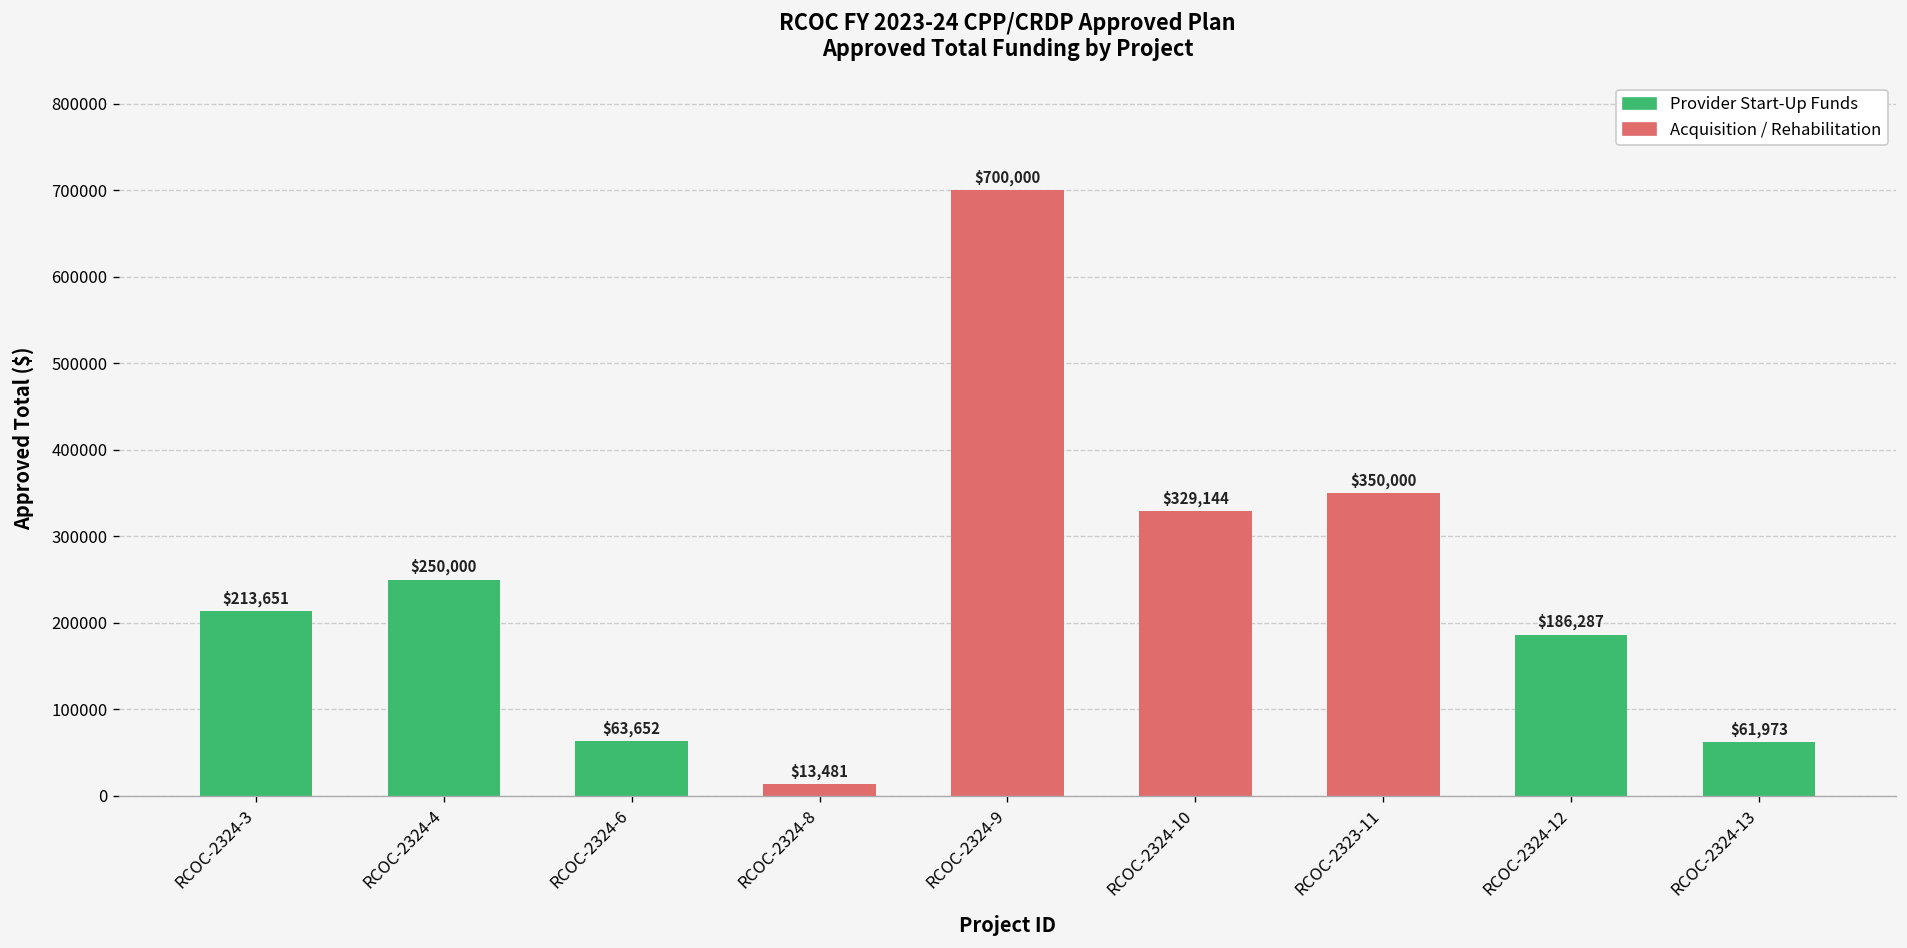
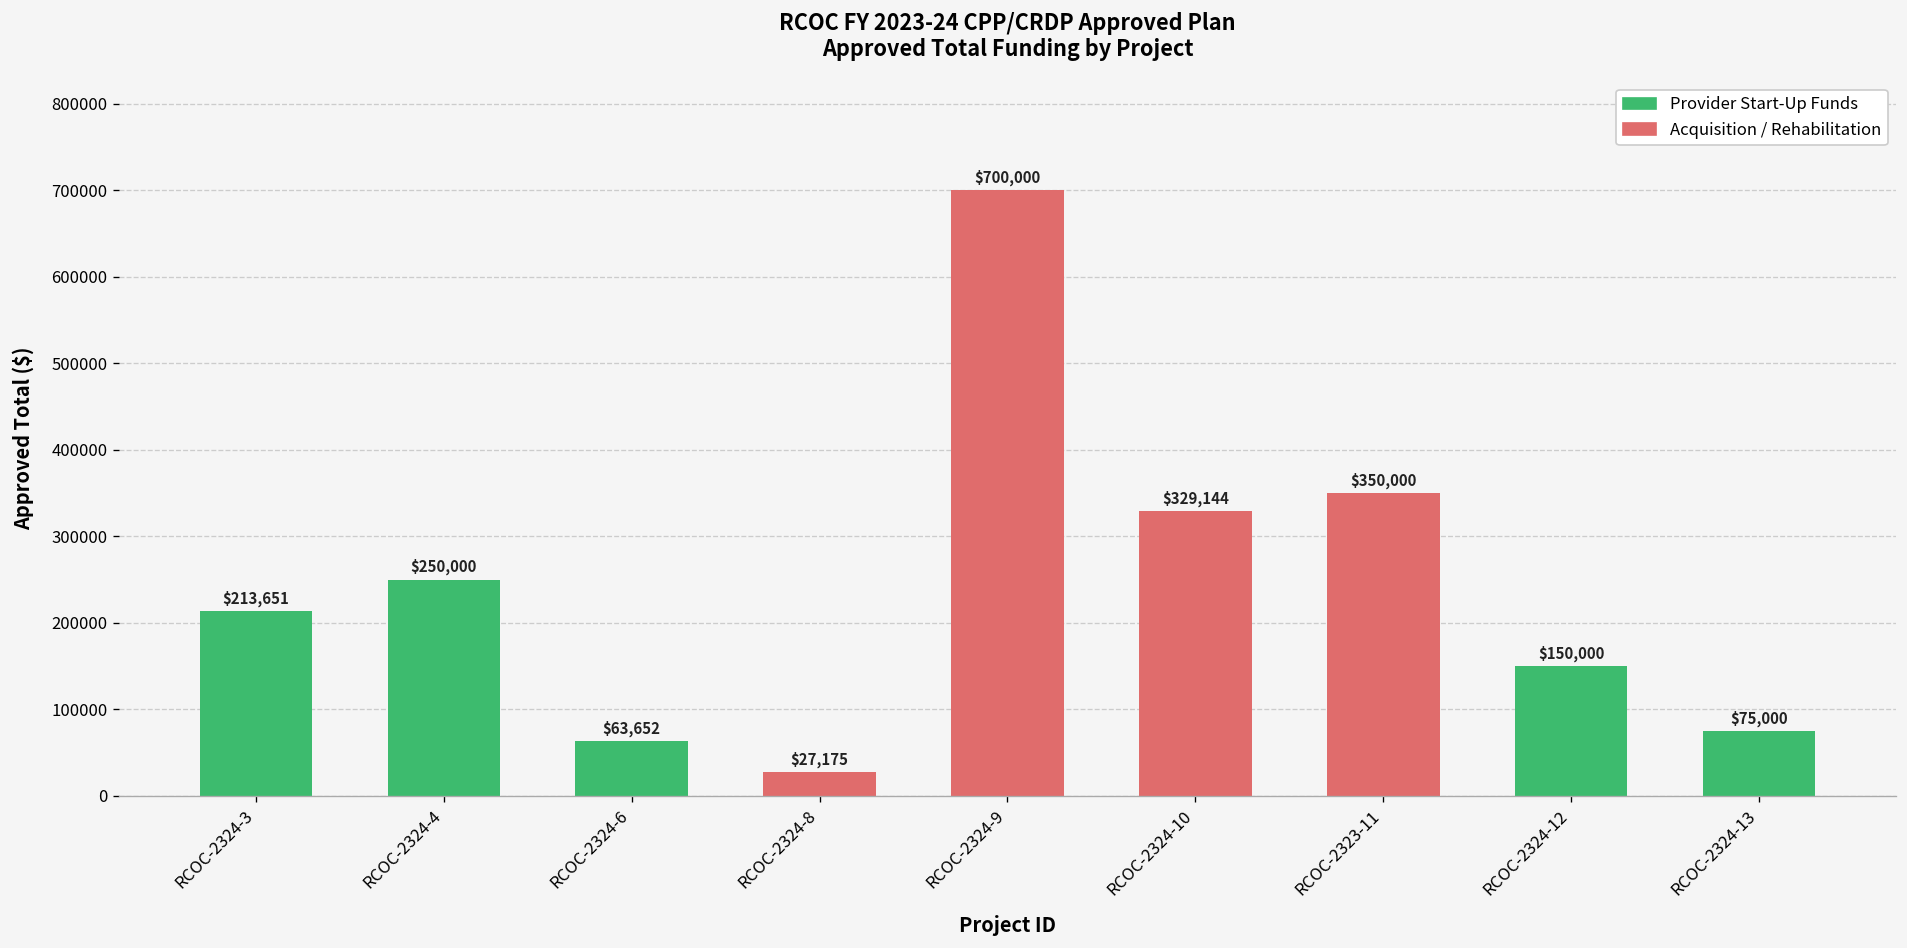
RCOC-2324-8: $13,481 -> $27,175
RCOC-2324-12: $186,287 -> $150,000
RCOC-2324-13: $61,973 -> $75,000
